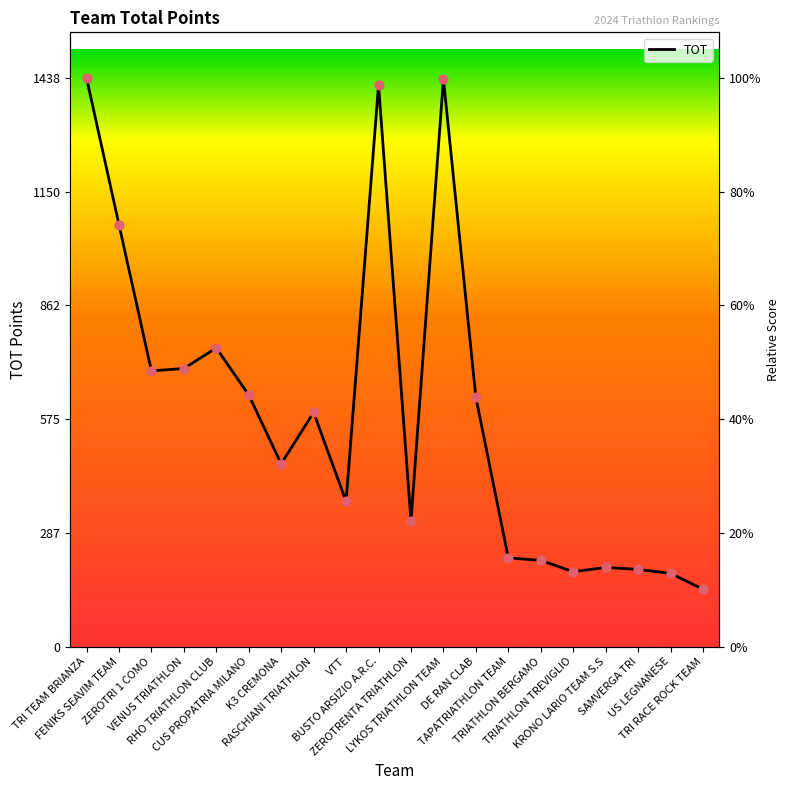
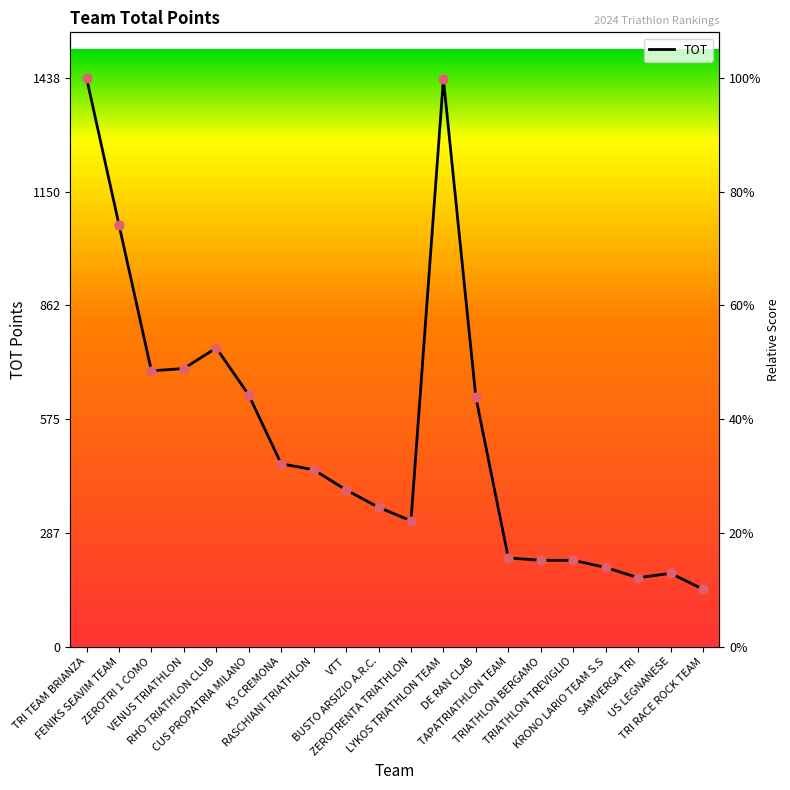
RASCHIANI TRIATHLON: 590 -> 450
VTT: 370 -> 400
BUSTO ARSIZIO A.R.C.: 1420 -> 350
TRIATHLON TREVIGLIO: 190 -> 220
SAMVERGA TRI: 200 -> 170
